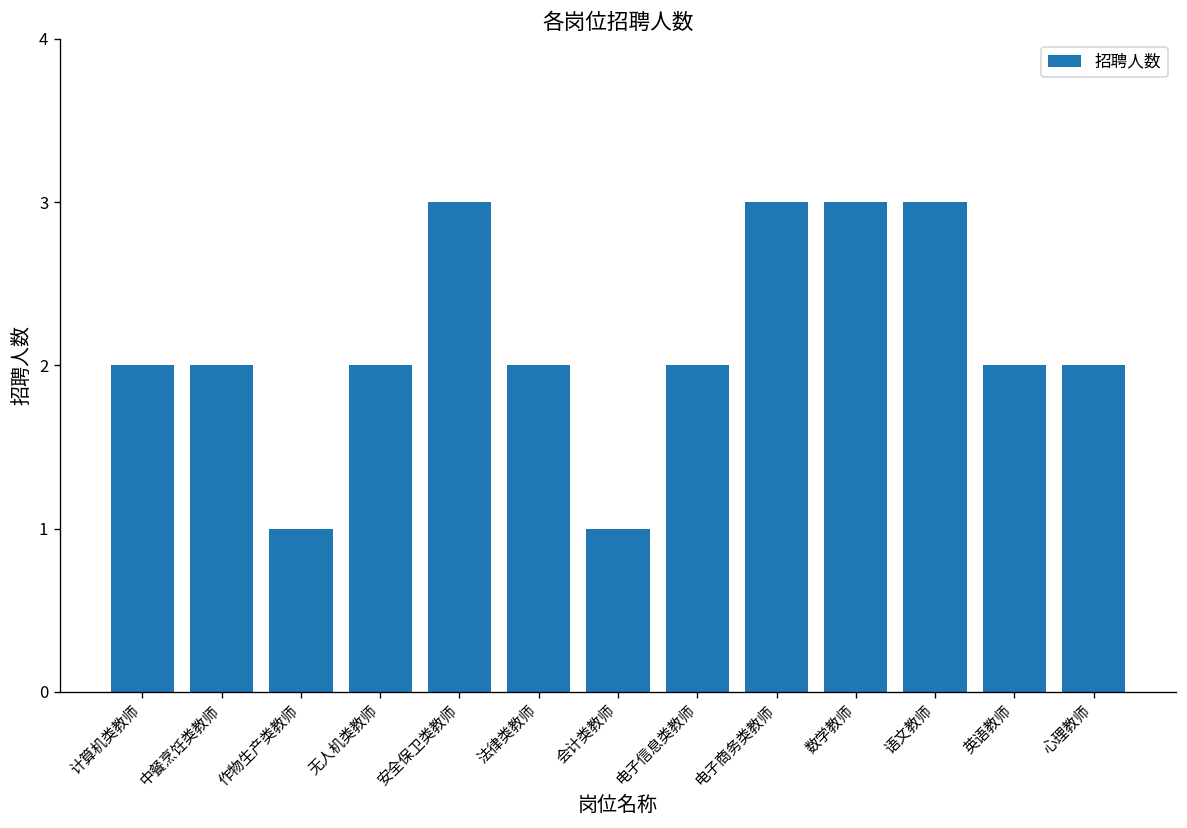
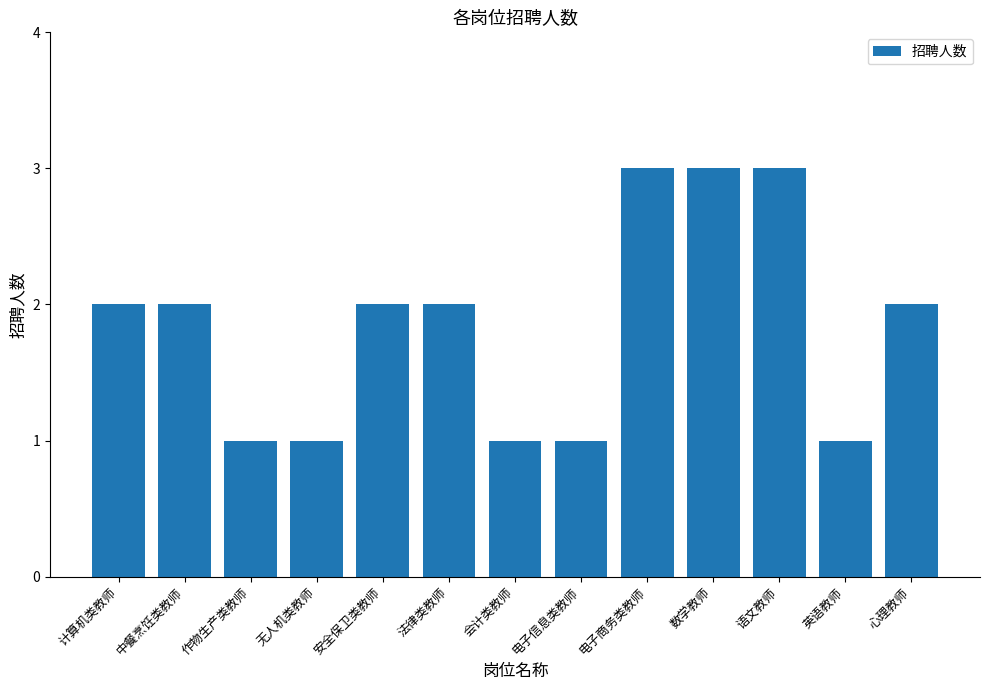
无人机类教师: 2 -> 1
安全保卫类教师: 3 -> 2
电子信息类教师: 2 -> 1
英语教师: 2 -> 1
